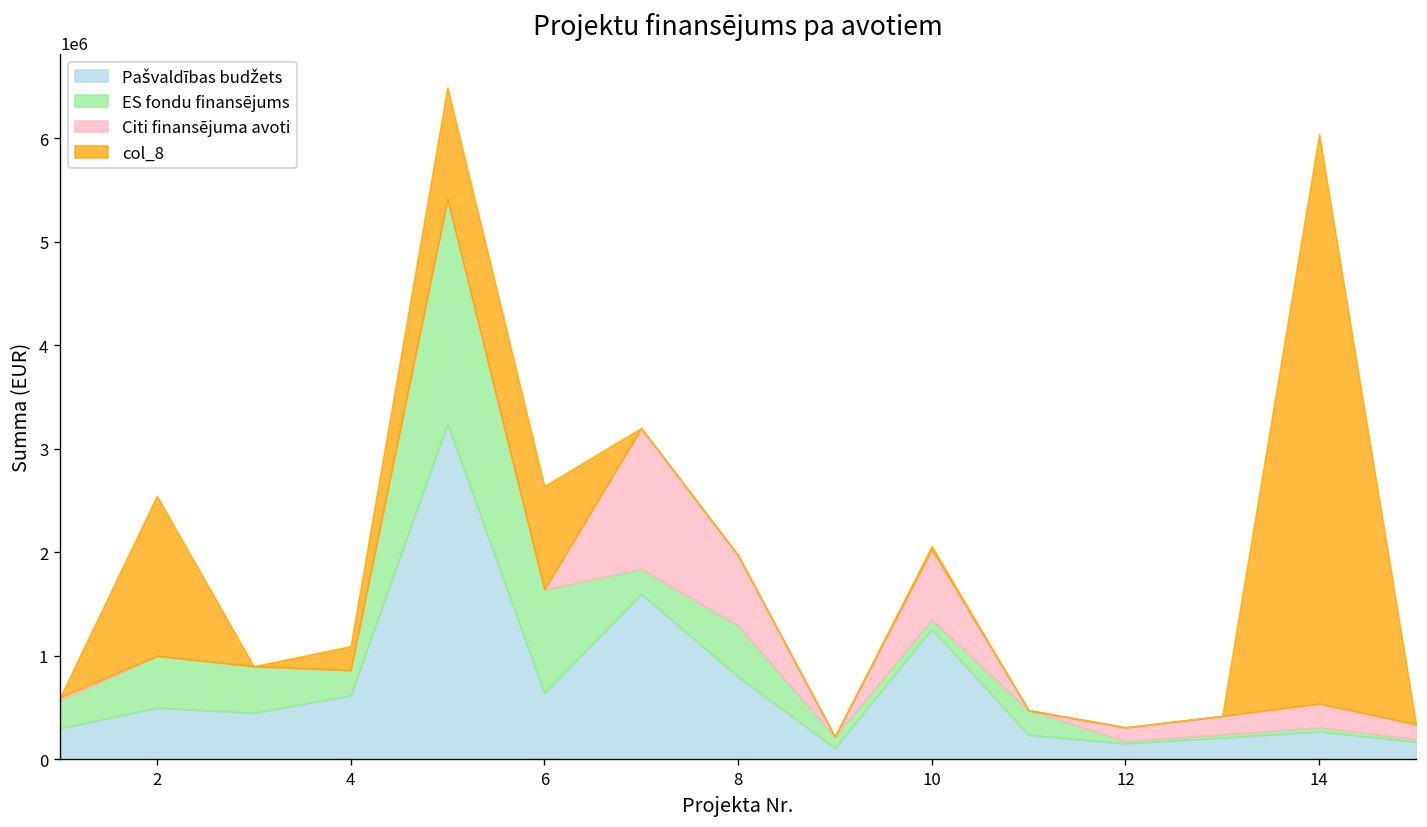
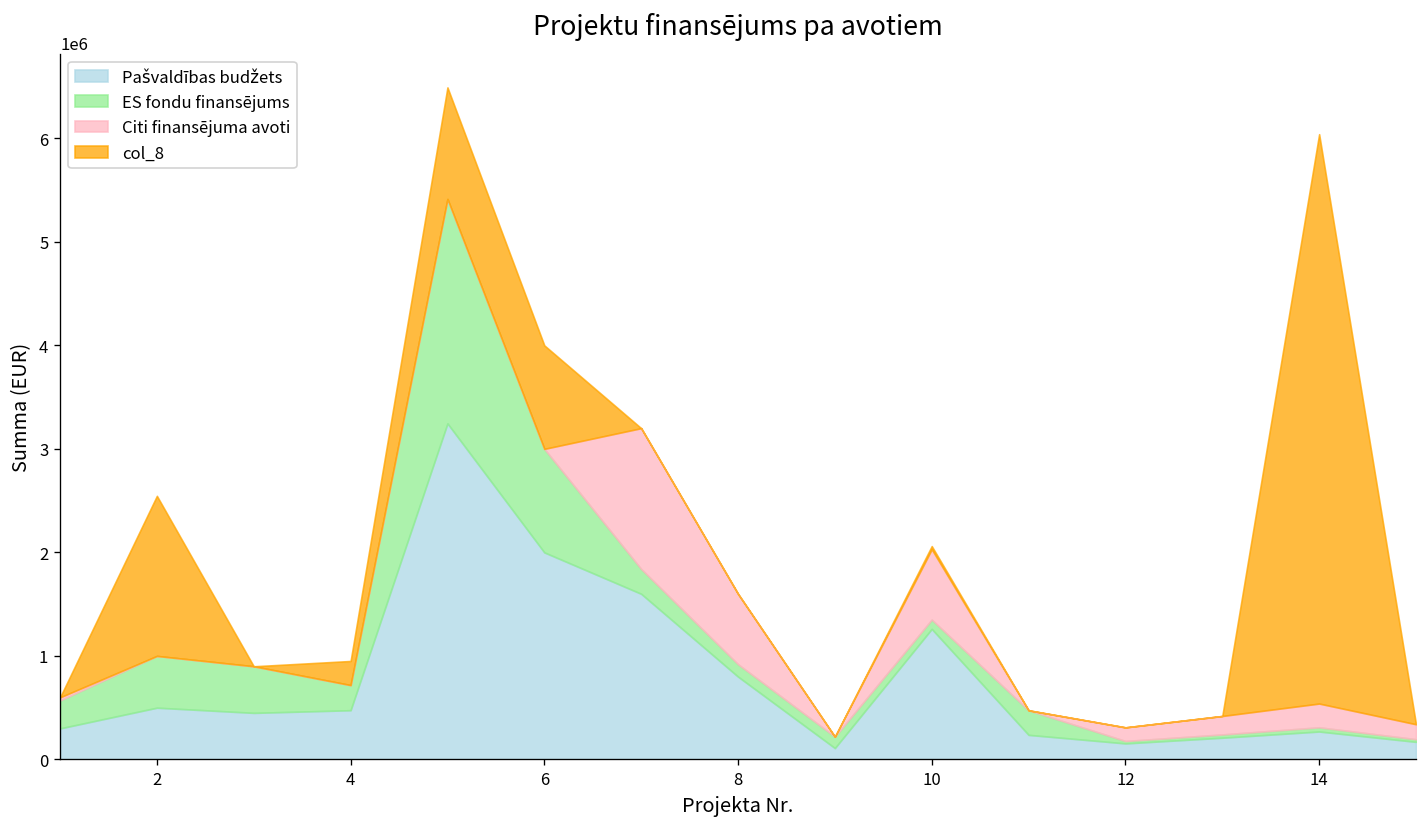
Pašvaldības budžets, 4: 600000 -> 500000
Pašvaldības budžets, 6: 600000 -> 2000000
ES fondu finansējums, 8: 500000 -> 100000
